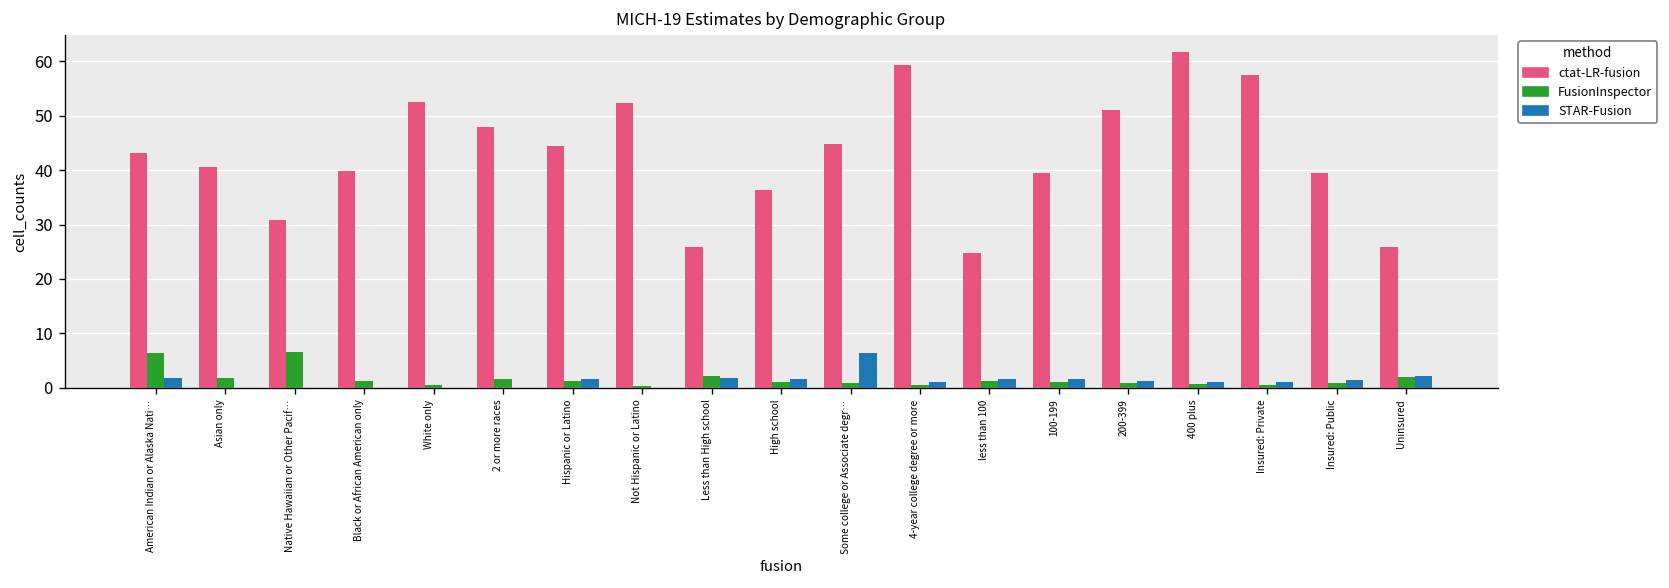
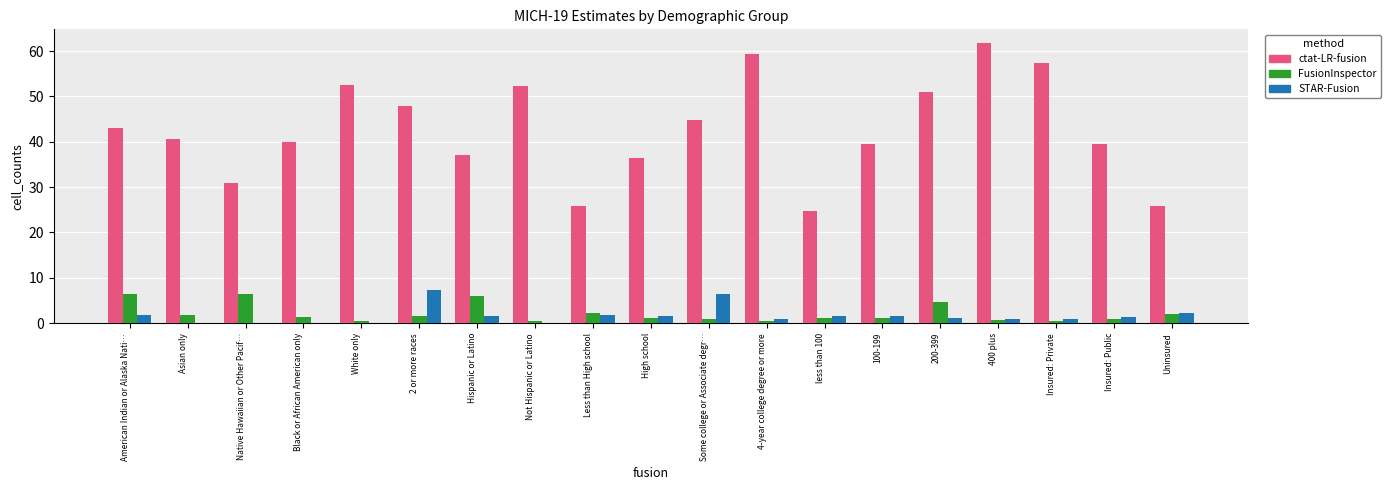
STAR-Fusion, 2 or more races: 0 -> 7
ctat-LR-fusion, Hispanic or Latino: 44 -> 37
FusionInspector, Hispanic or Latino: 1 -> 6
FusionInspector, 200-399: 1 -> 5
